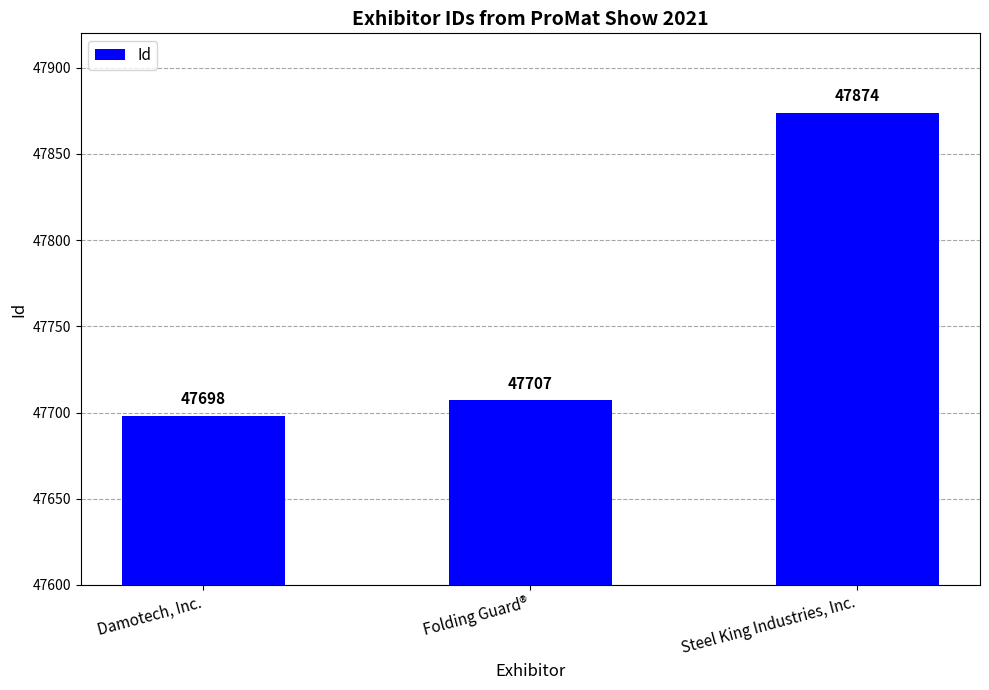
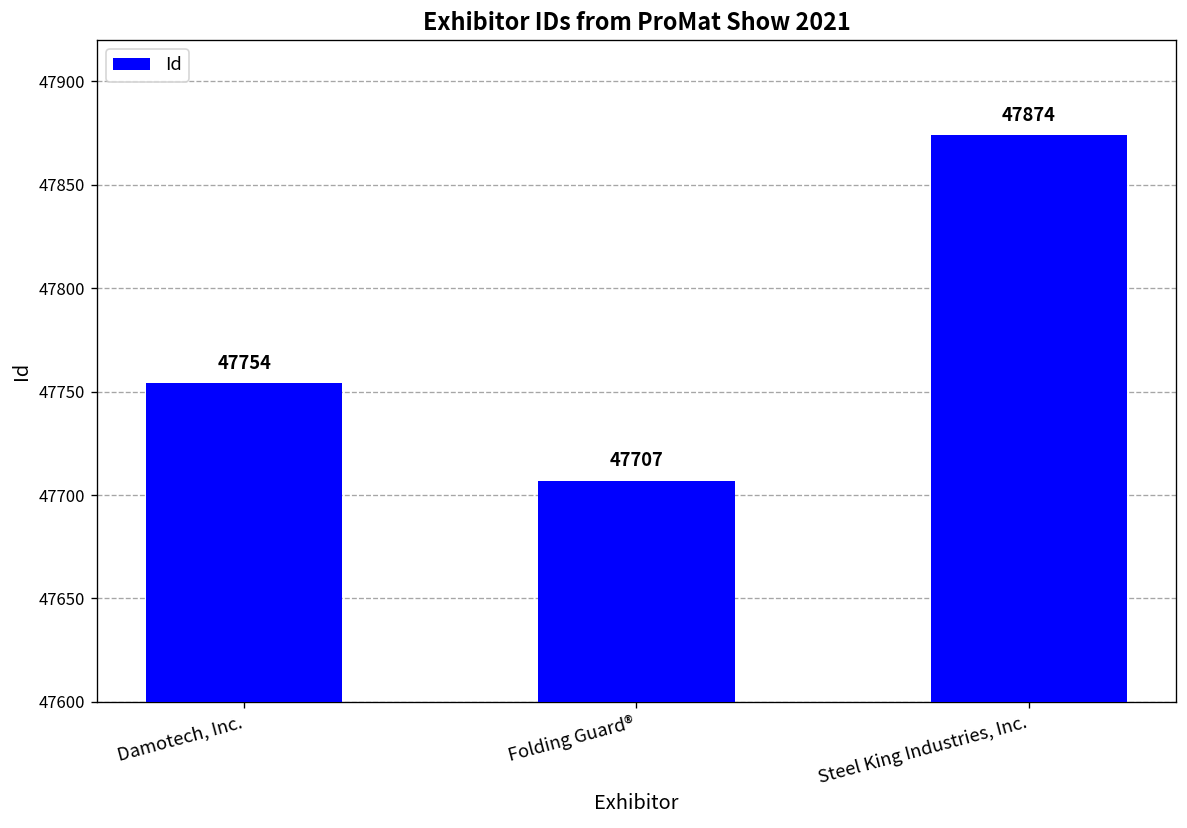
Damotech, Inc.: 47698 -> 47754
